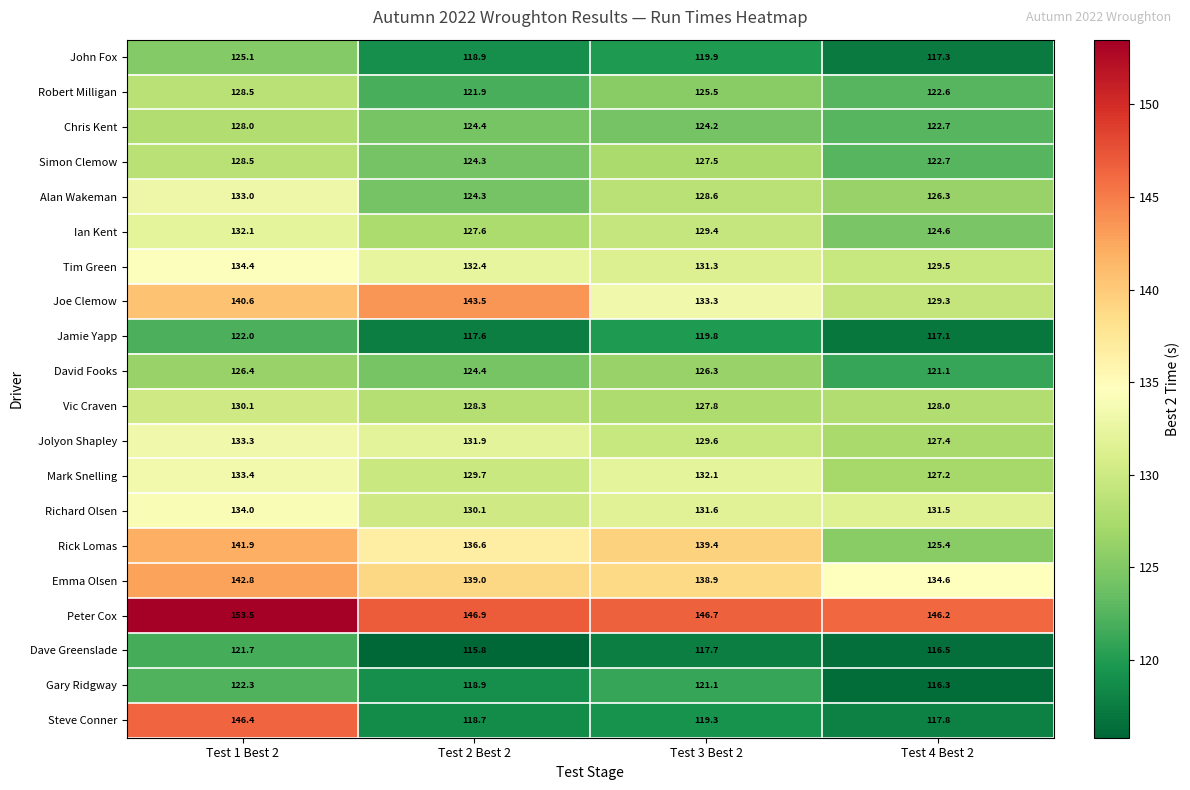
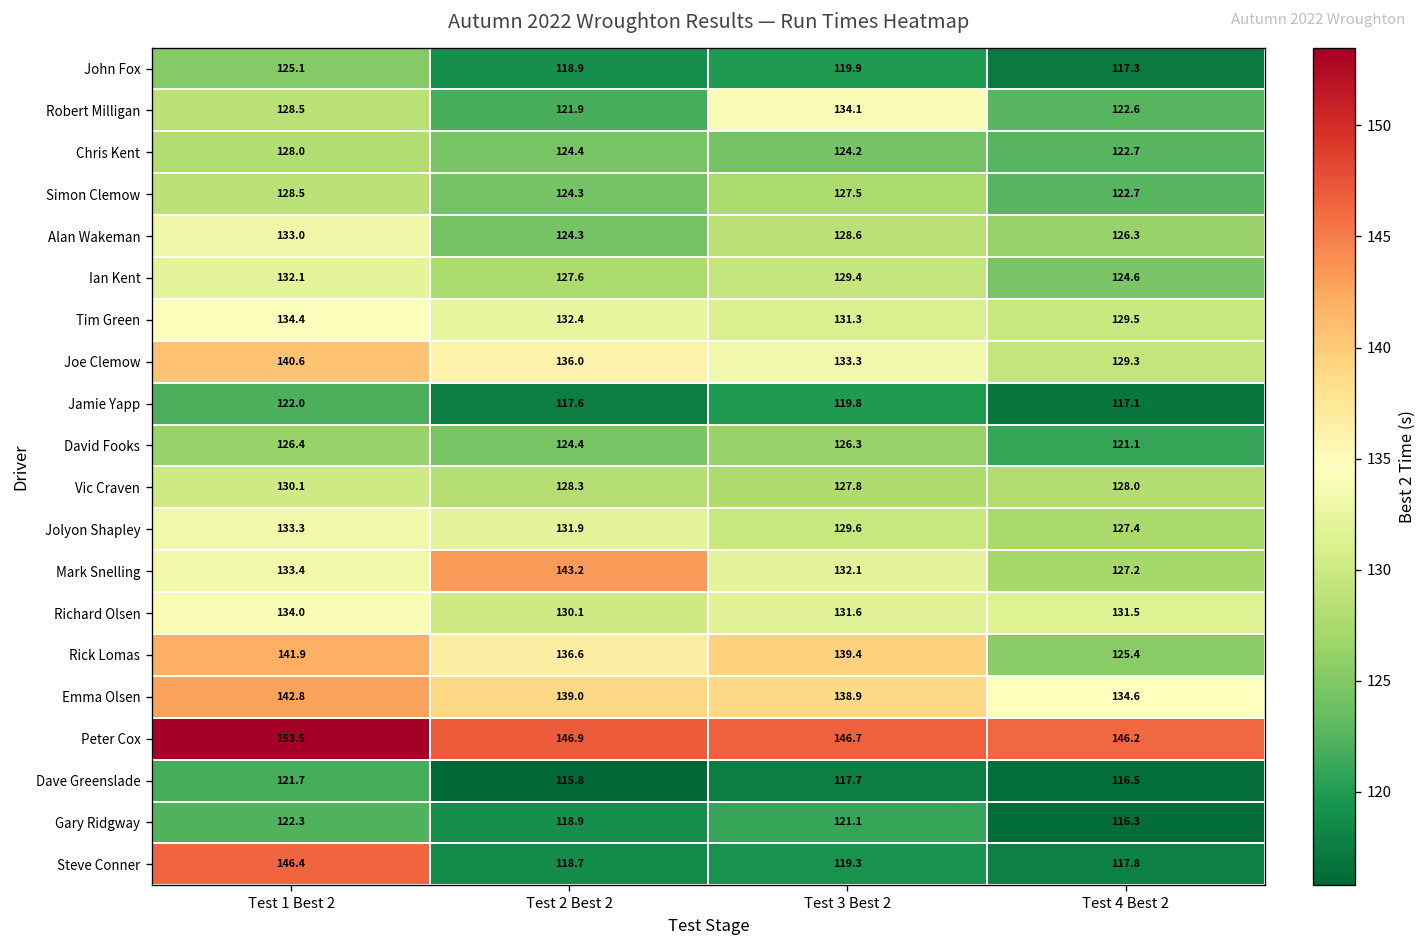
Robert Milligan, Test 3 Best 2: 125.5 -> 134.1
Joe Clemow, Test 2 Best 2: 143.5 -> 136.0
Mark Snelling, Test 2 Best 2: 129.7 -> 143.2
